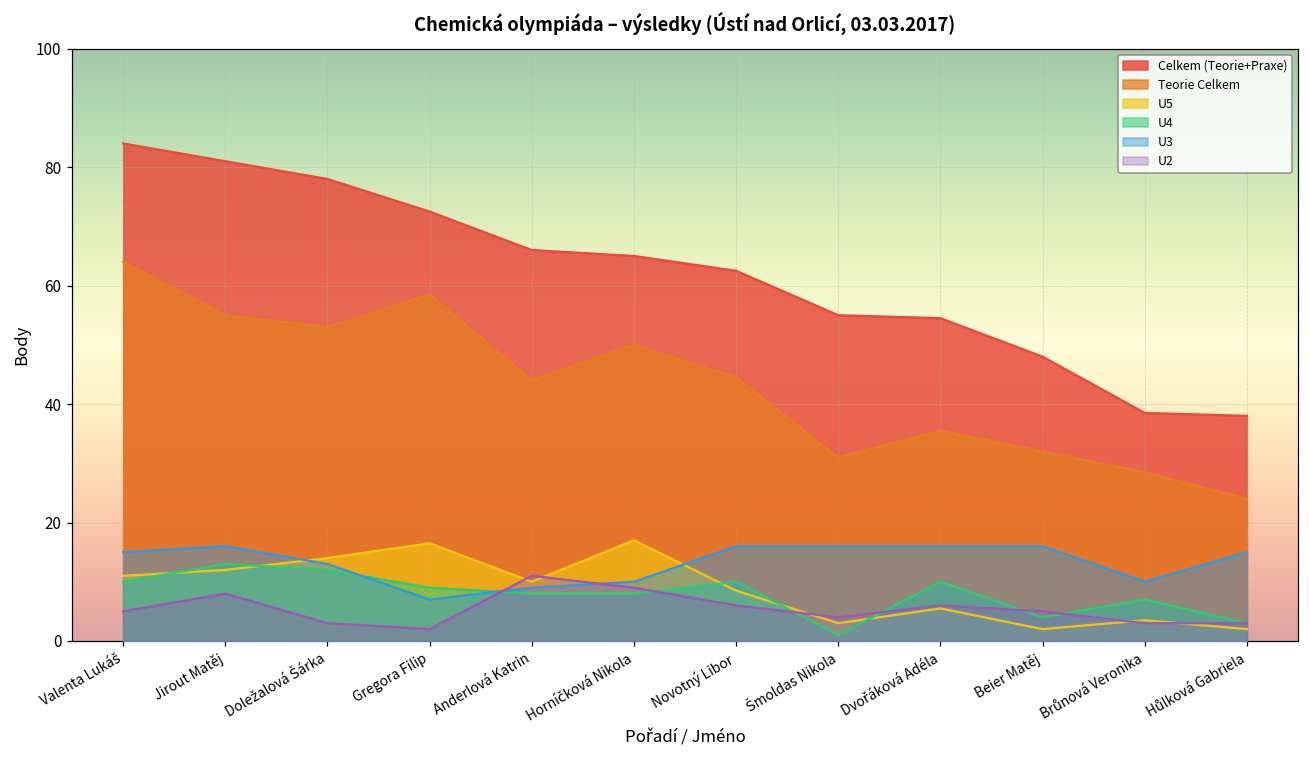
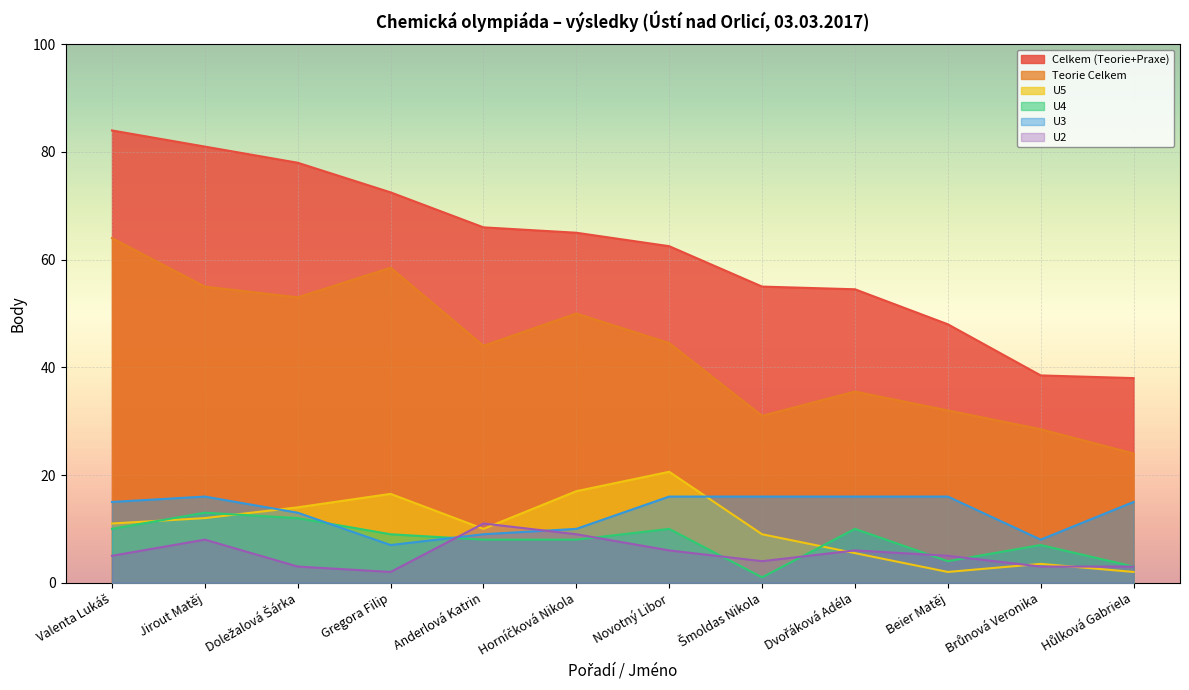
U5, Novotný Libor: 9 -> 21
U5, Šmoldas Nikola: 3 -> 9
U3, Brůnová Veronika: 10 -> 8
